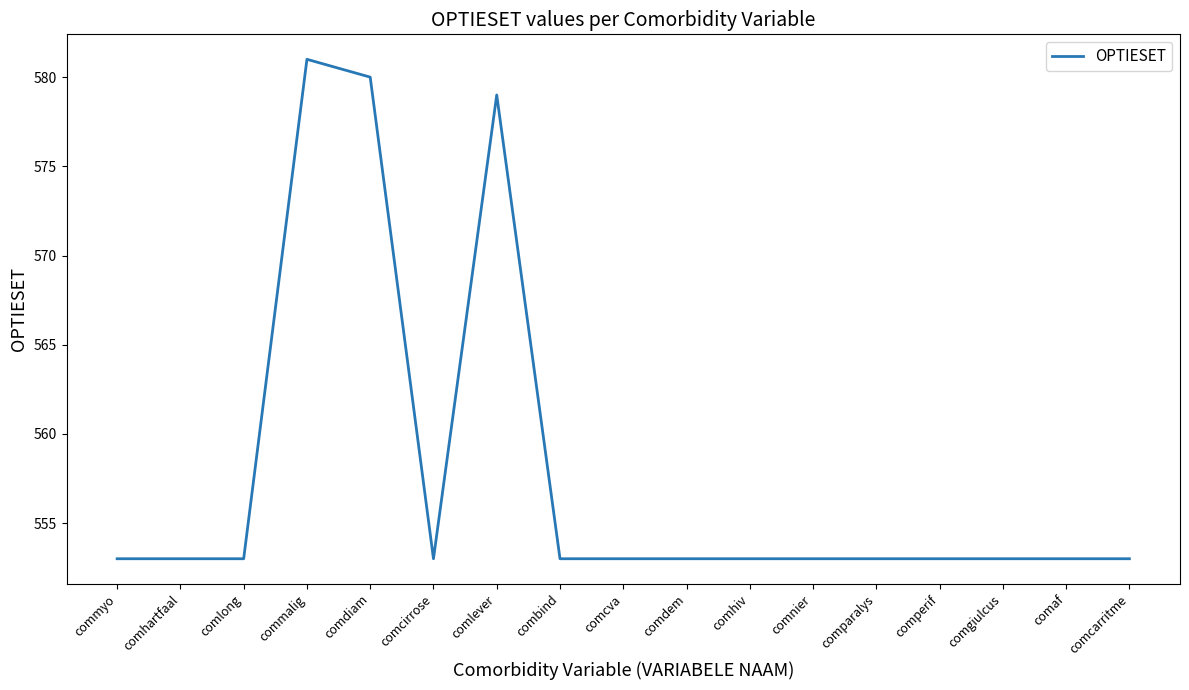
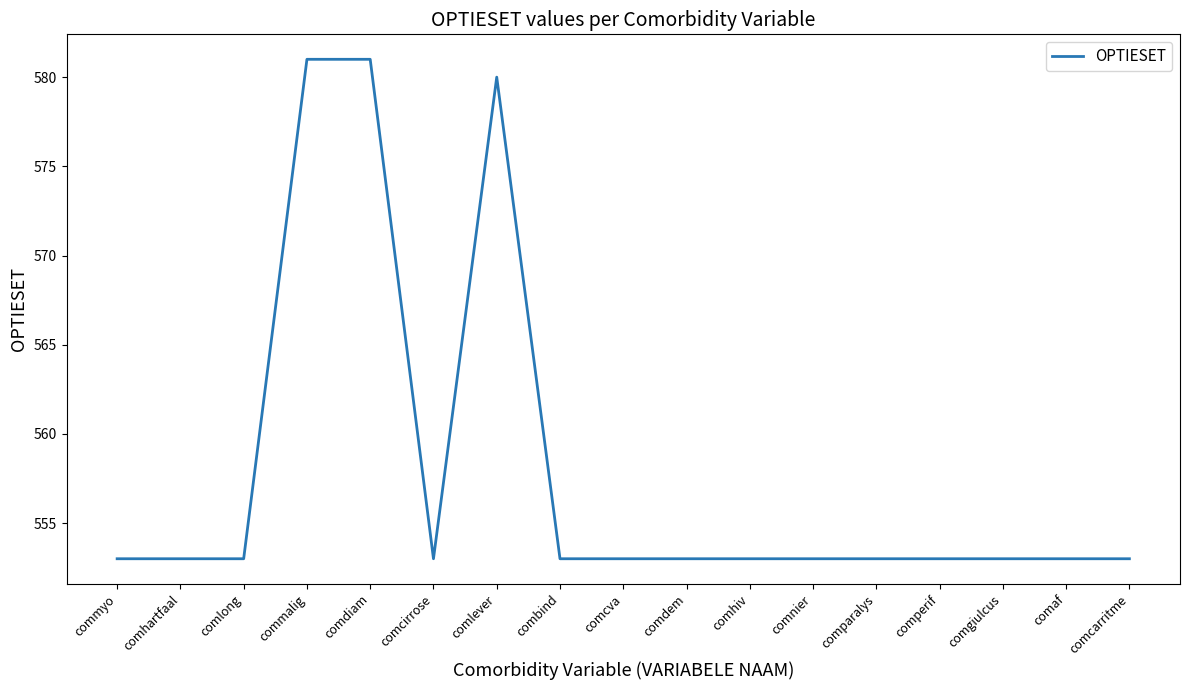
comdiam: 580 -> 581
comlever: 579 -> 580
